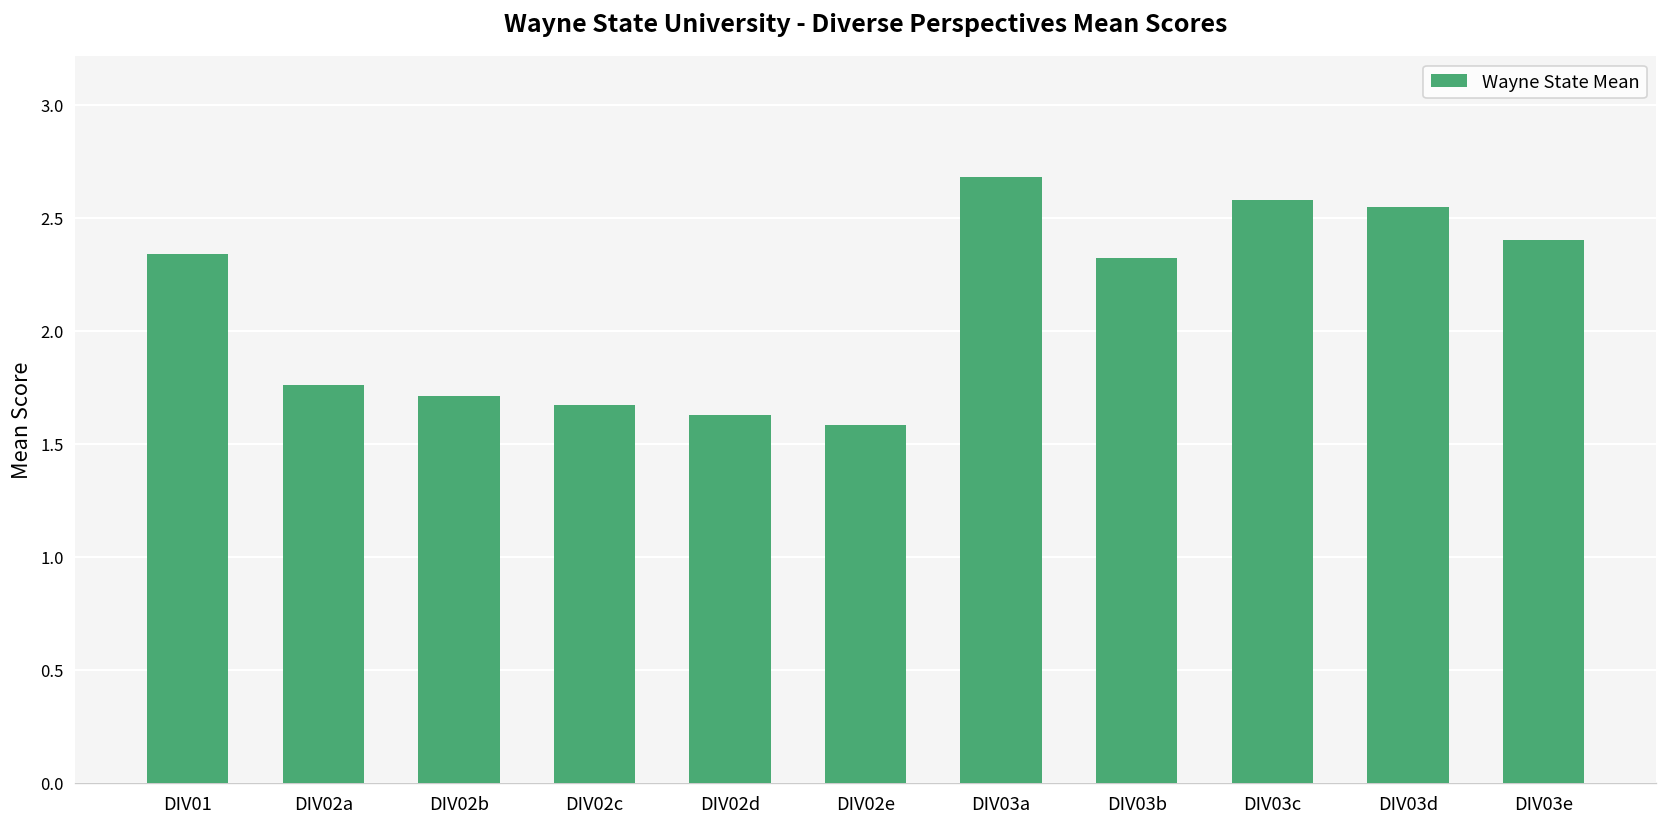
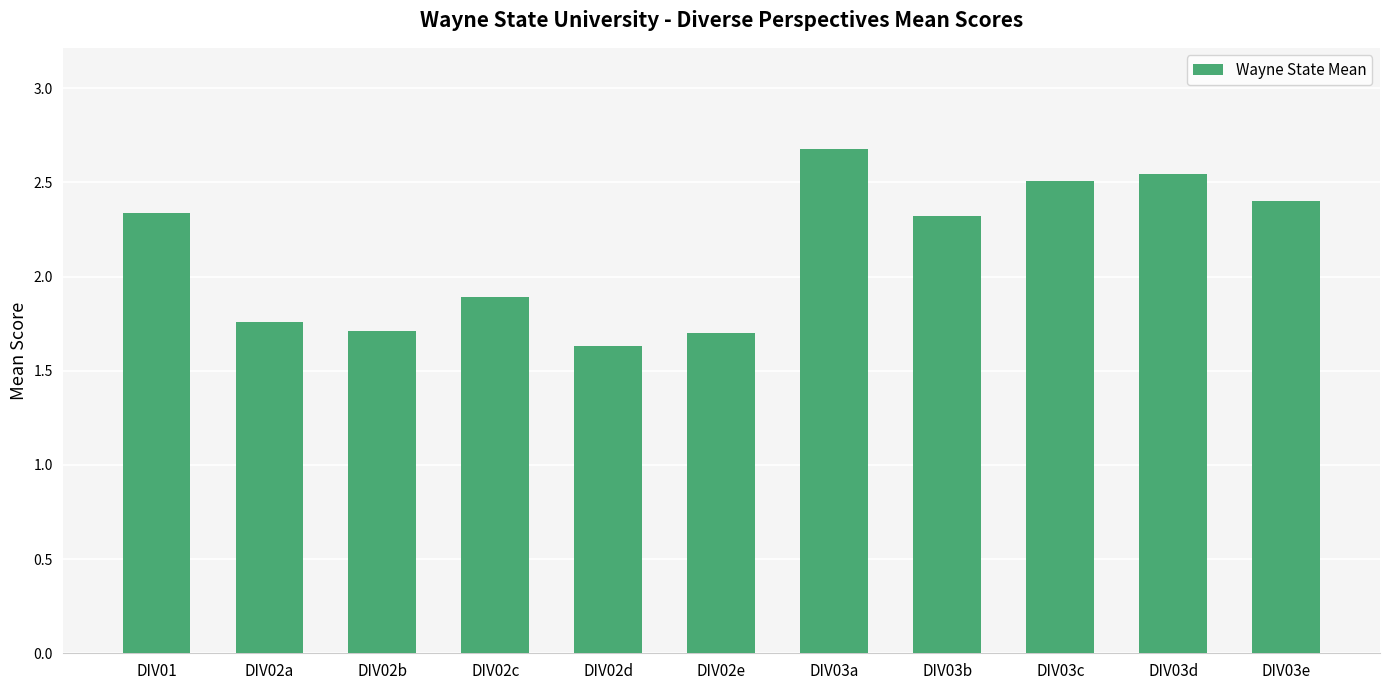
DIV02c: 1.67 -> 1.89
DIV02e: 1.58 -> 1.70
DIV03c: 2.58 -> 2.51
